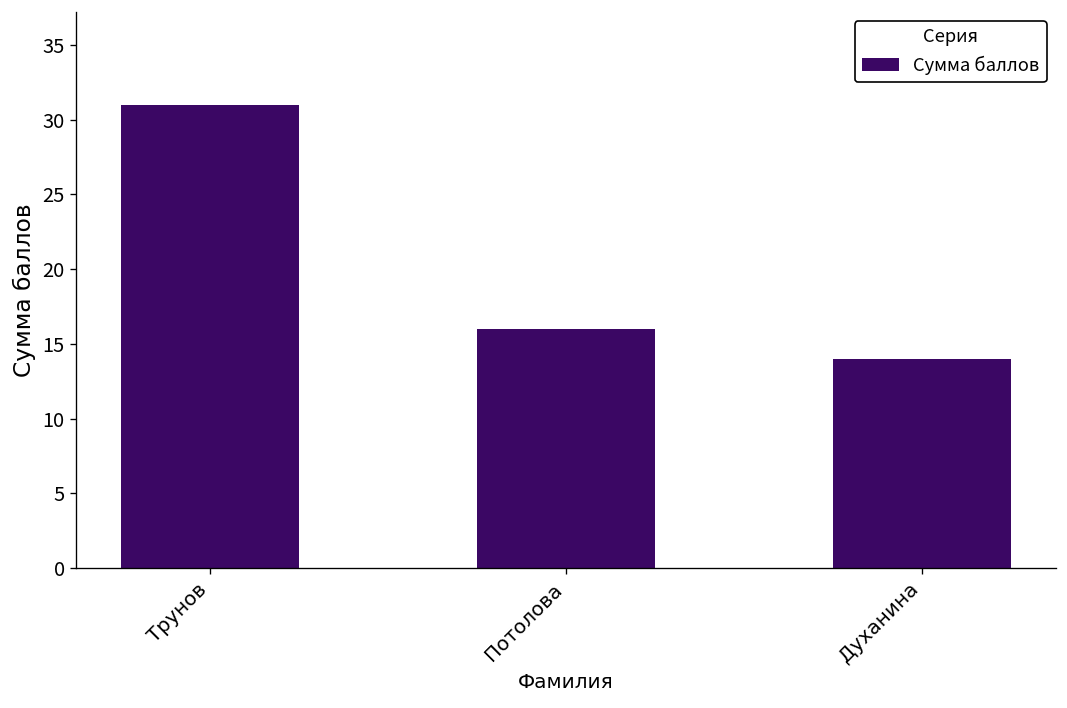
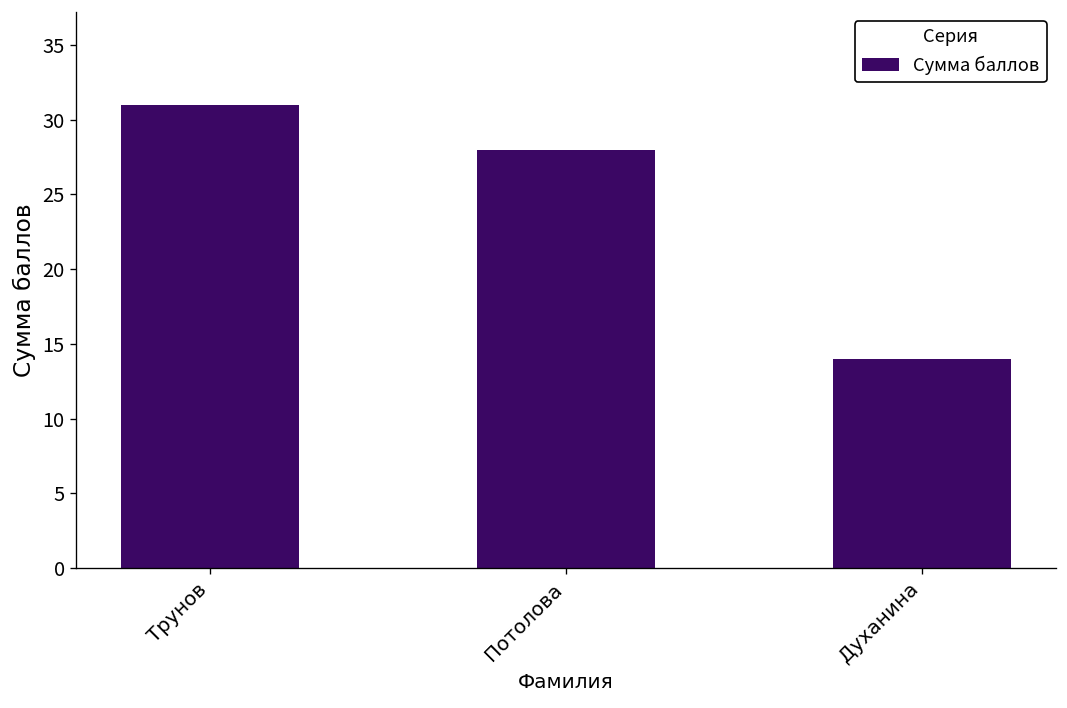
Потолова: 16 -> 28
